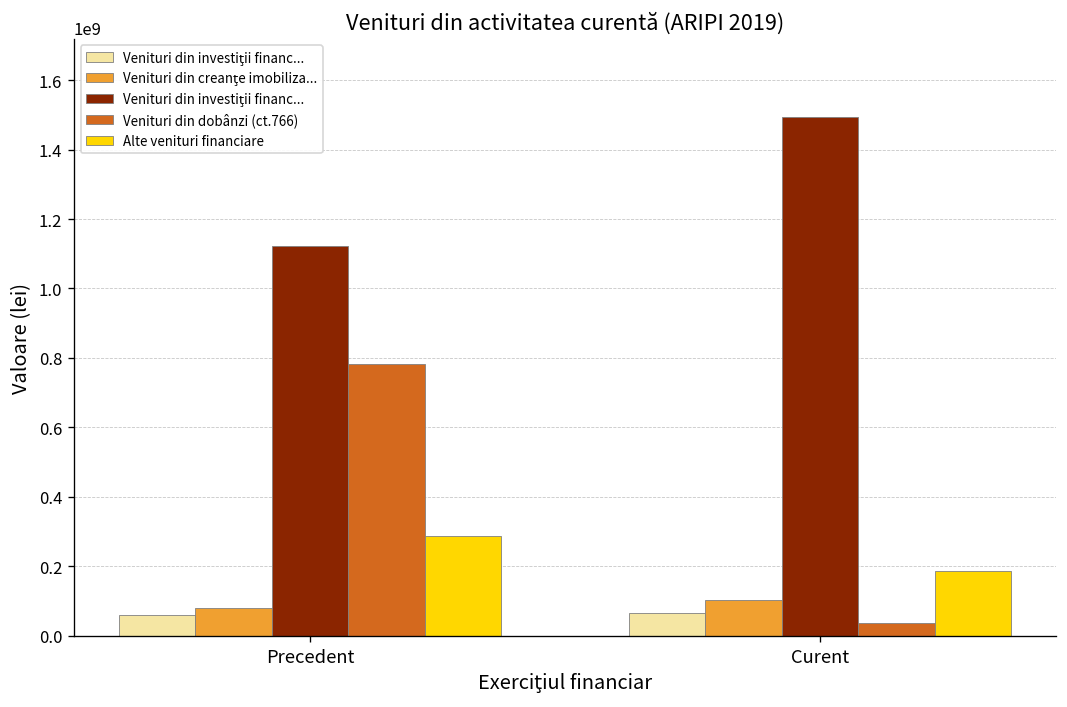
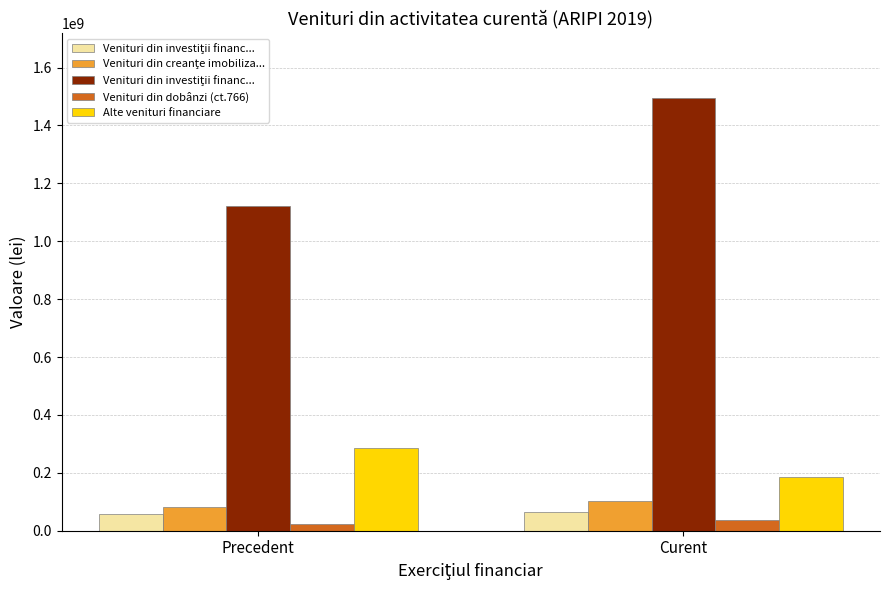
Venituri din dobânzi (ct.766), Precedent: 780000000 -> 20000000
